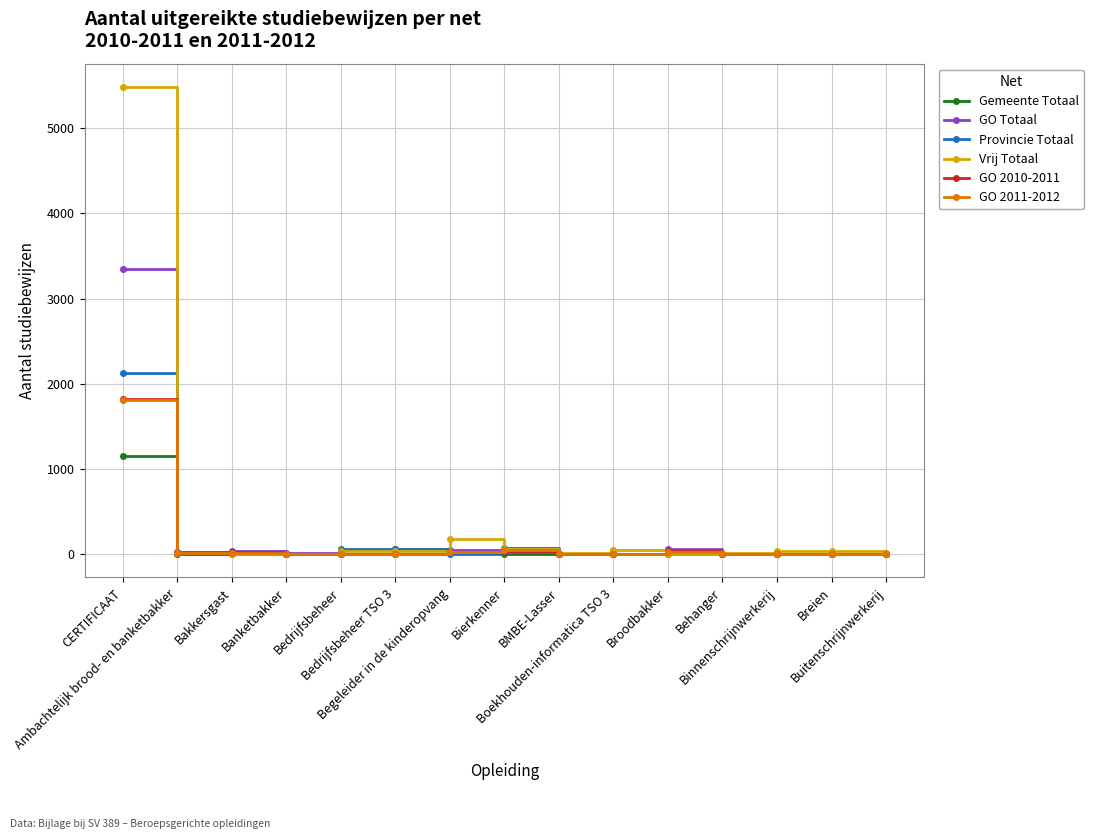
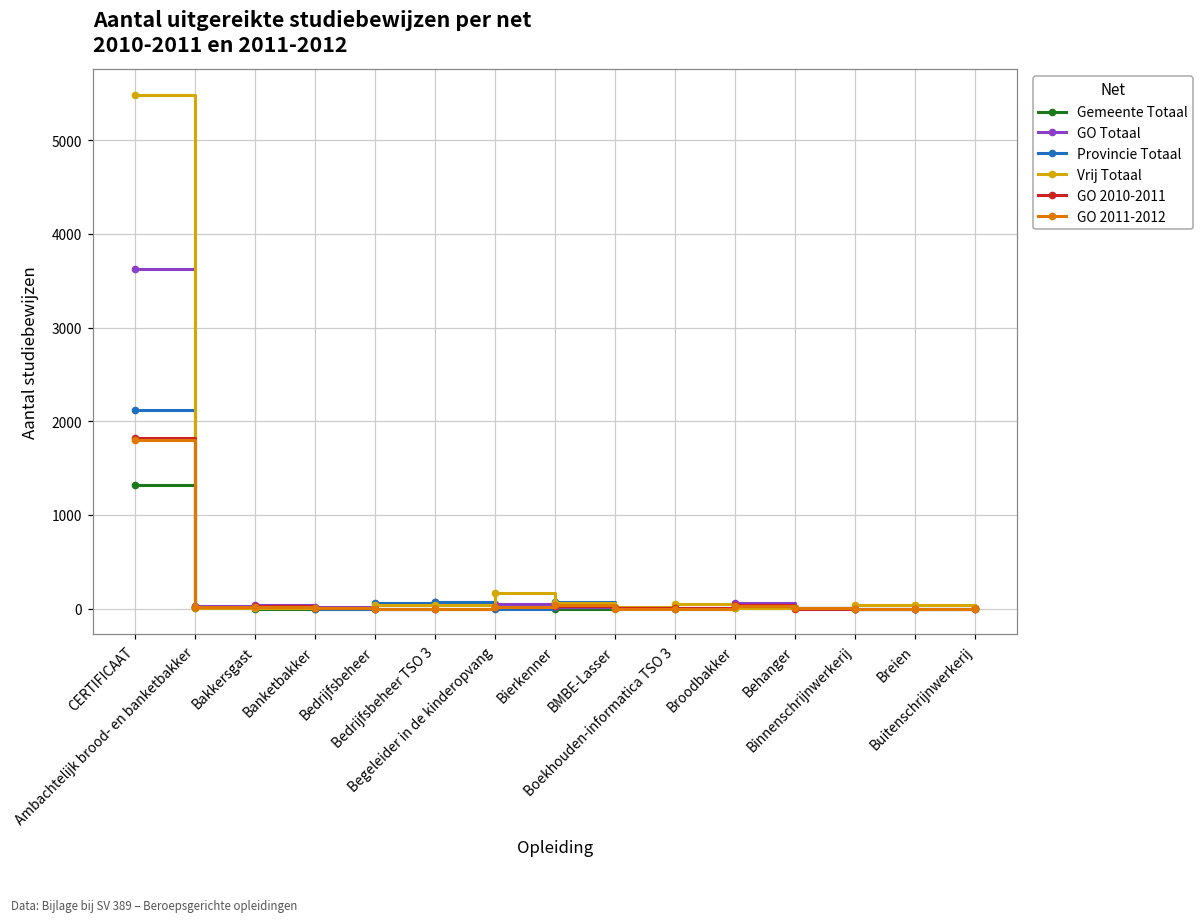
Gemeente Totaal, CERTIFICAAT: 1200 -> 1300
GO Totaal, CERTIFICAAT: 3400 -> 3600
